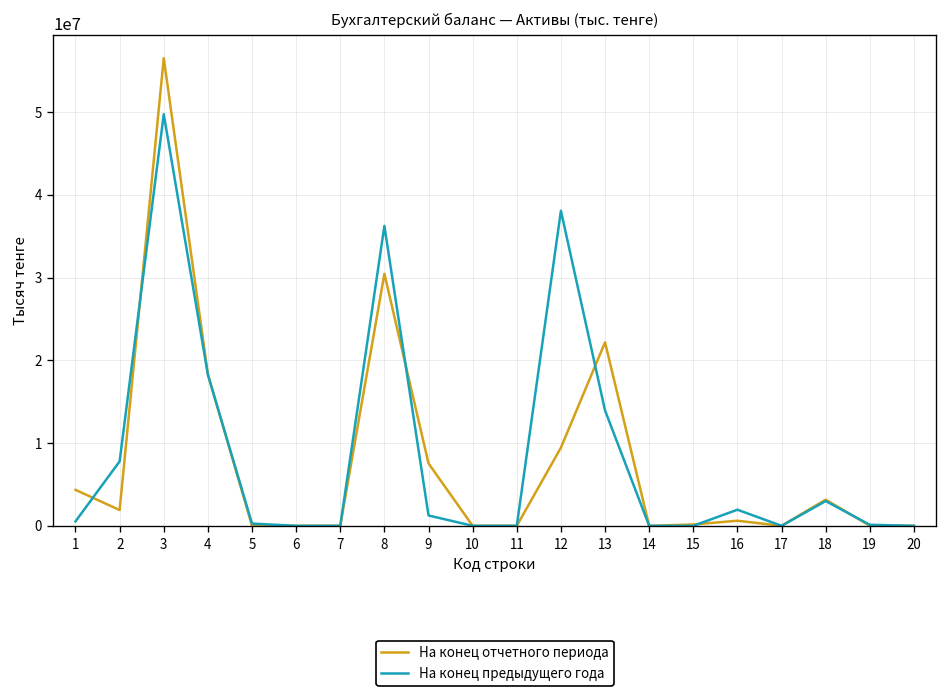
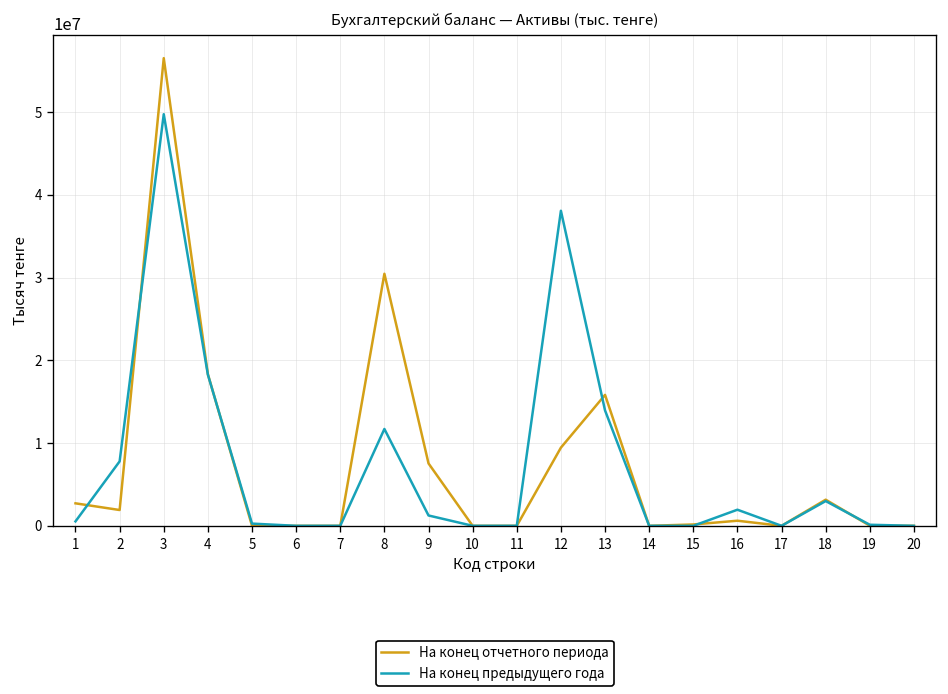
На конец отчетного периода, 1: 4000000 -> 3000000
На конец предыдущего года, 8: 36000000 -> 12000000
На конец отчетного периода, 13: 22000000 -> 16000000
